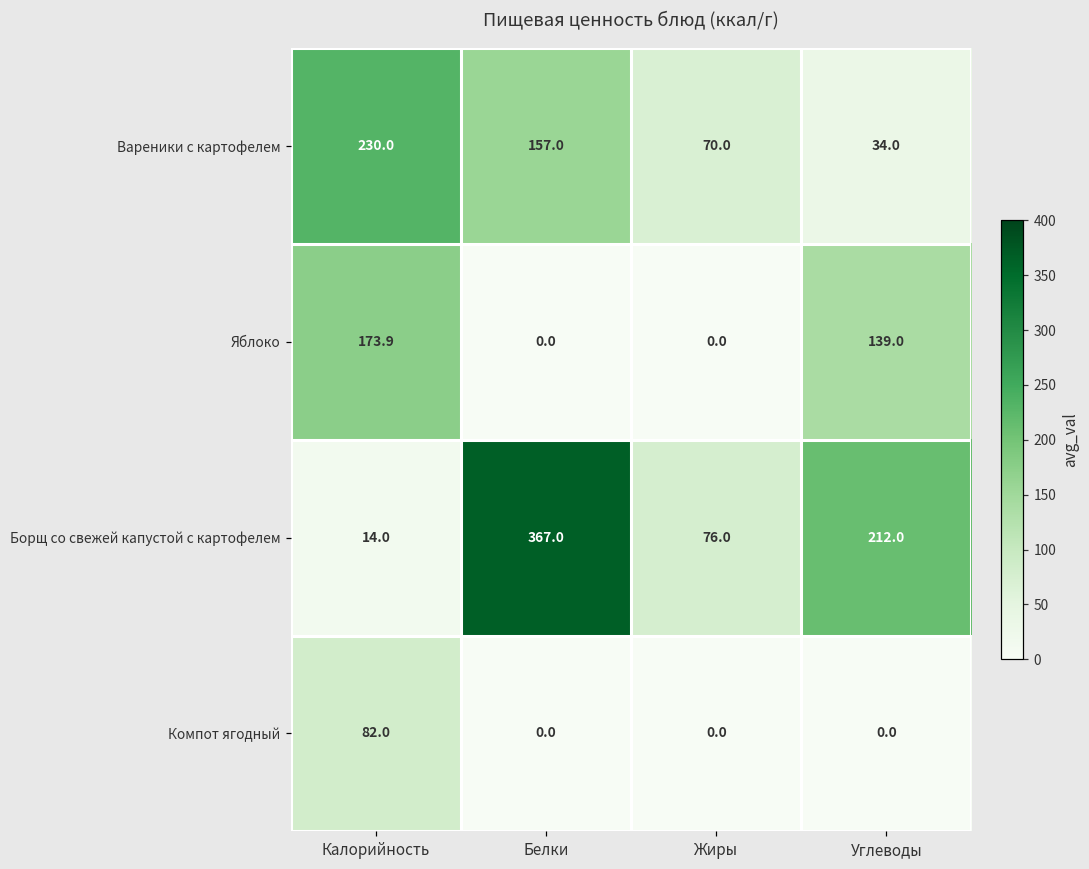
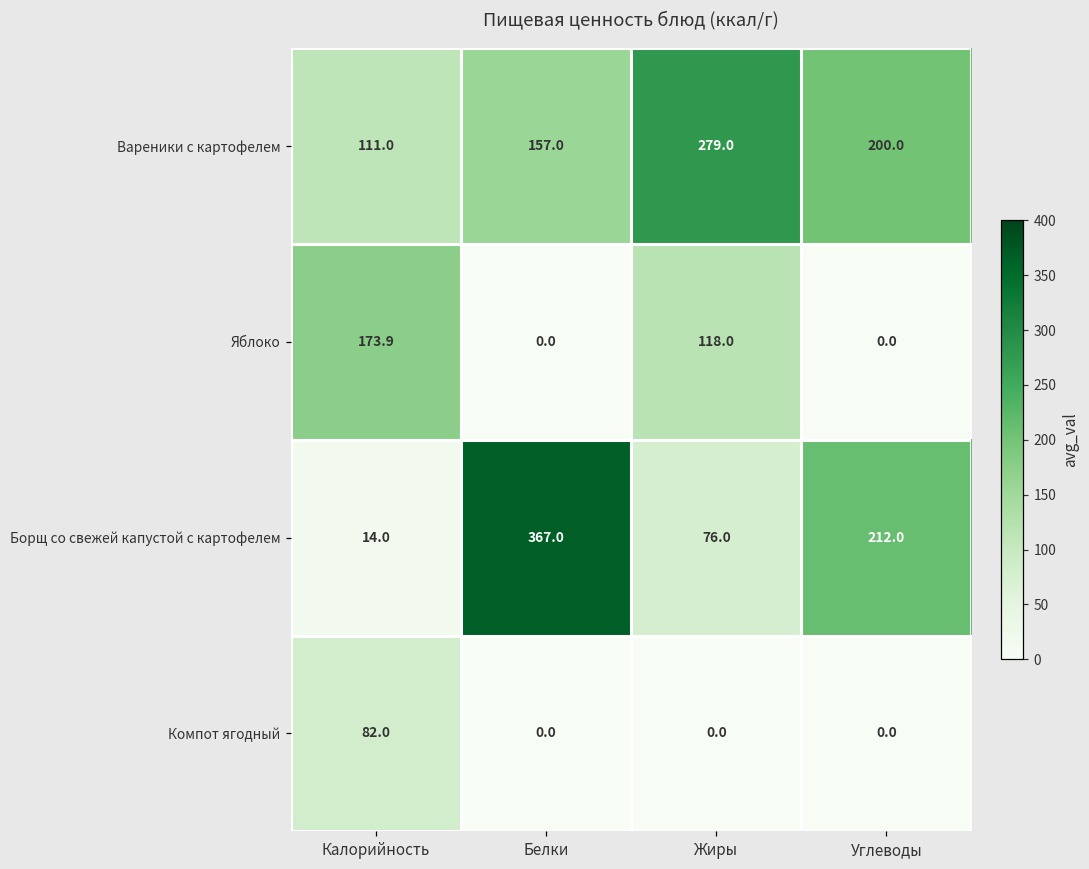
Вареники с картофелем, Калорийность: 230.0 -> 111.0
Вареники с картофелем, Жиры: 70.0 -> 279.0
Вареники с картофелем, Углеводы: 34.0 -> 200.0
Яблоко, Жиры: 0.0 -> 118.0
Яблоко, Углеводы: 139.0 -> 0.0
